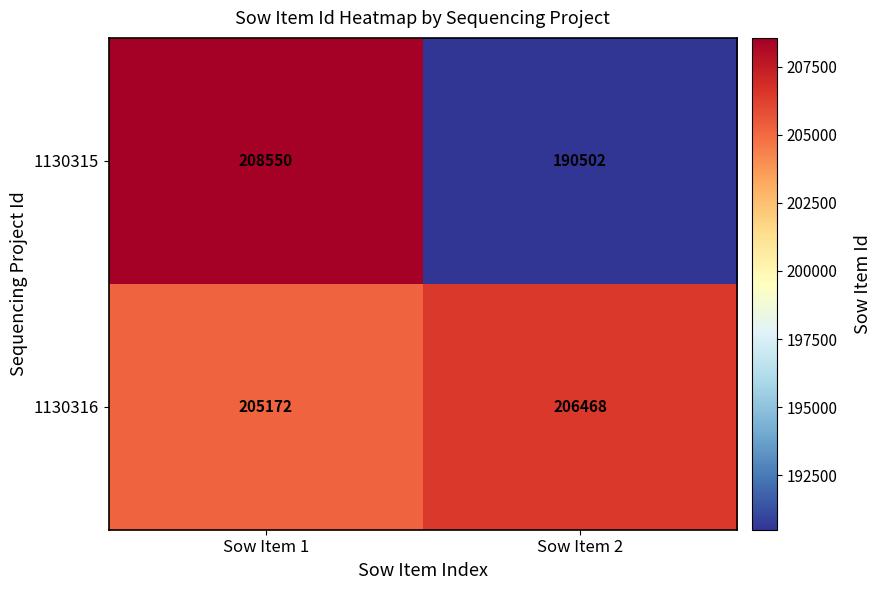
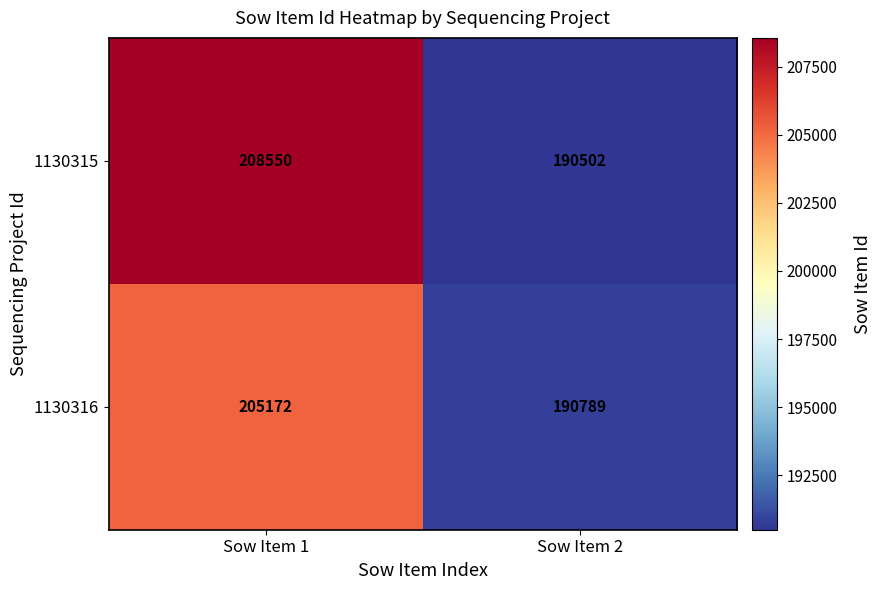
1130316, Sow Item 2: 206468 -> 190789
